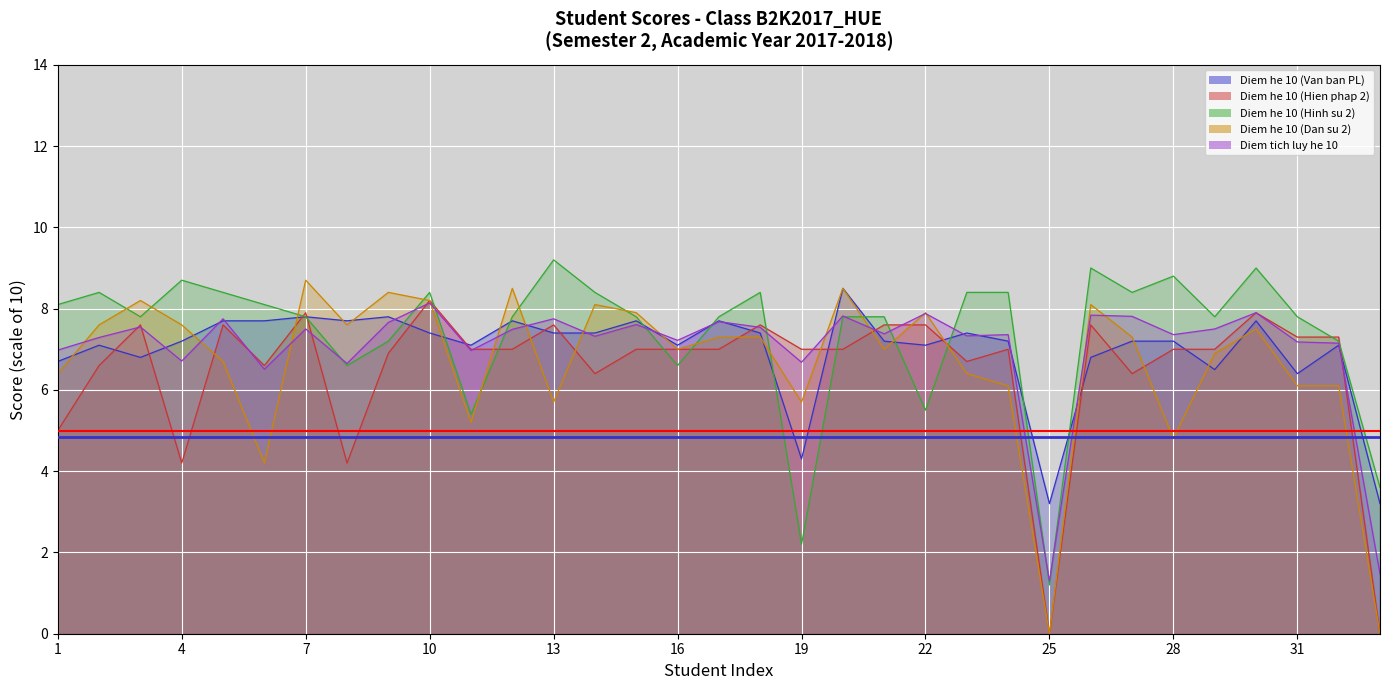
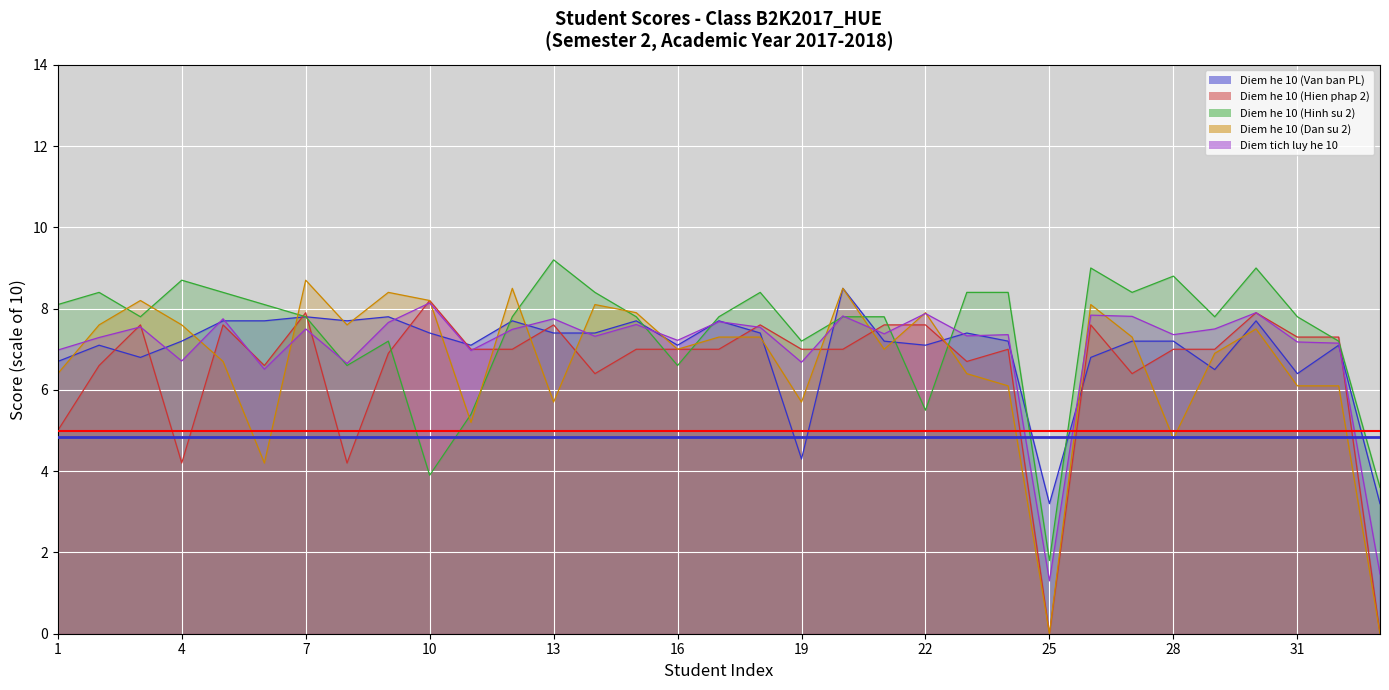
Diem he 10 (Hinh su 2), 10: 8.4 -> 3.9
Diem he 10 (Hinh su 2), 19: 2.2 -> 7.2
Diem he 10 (Hinh su 2), 25: 1.2 -> 1.8
